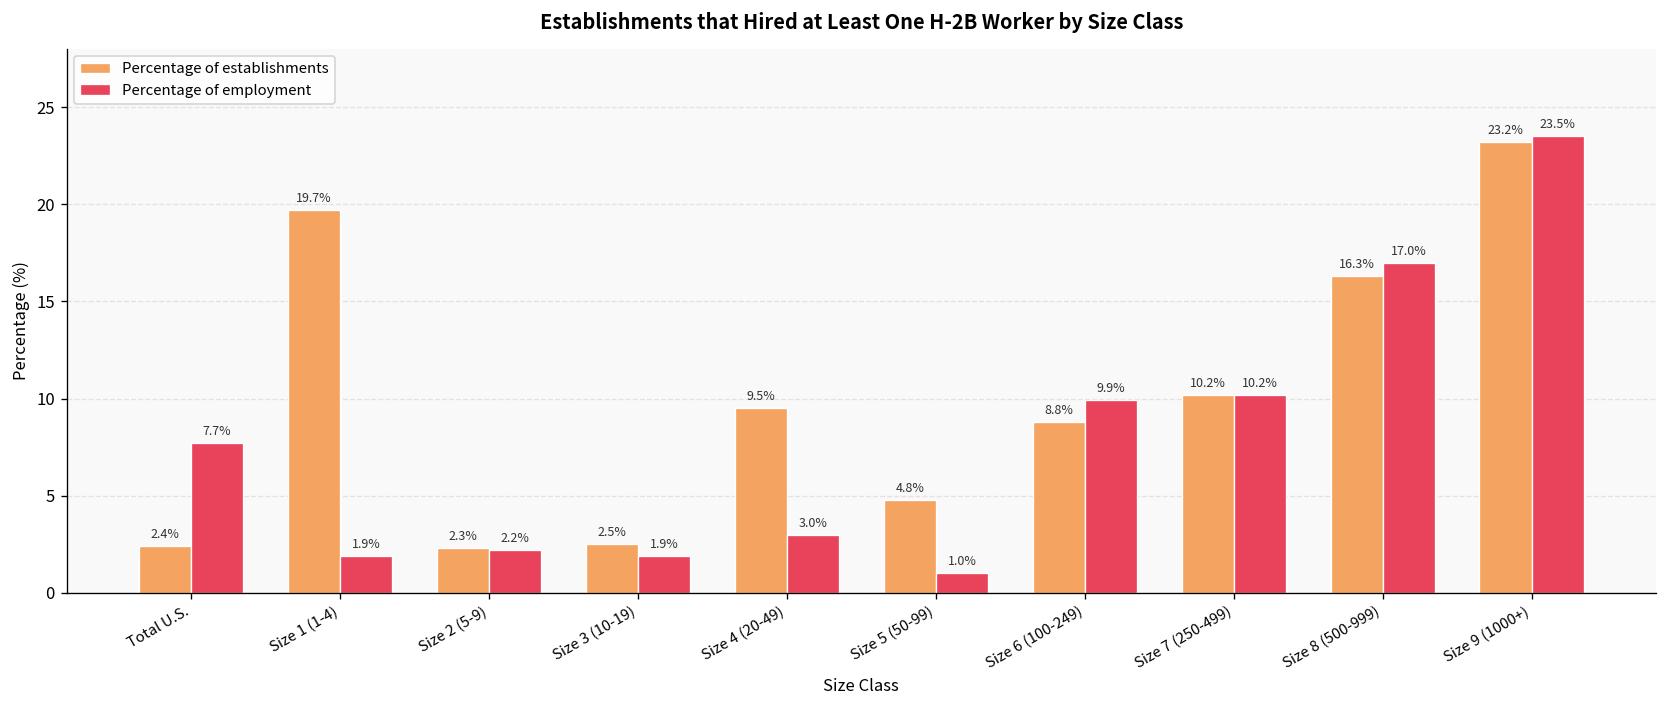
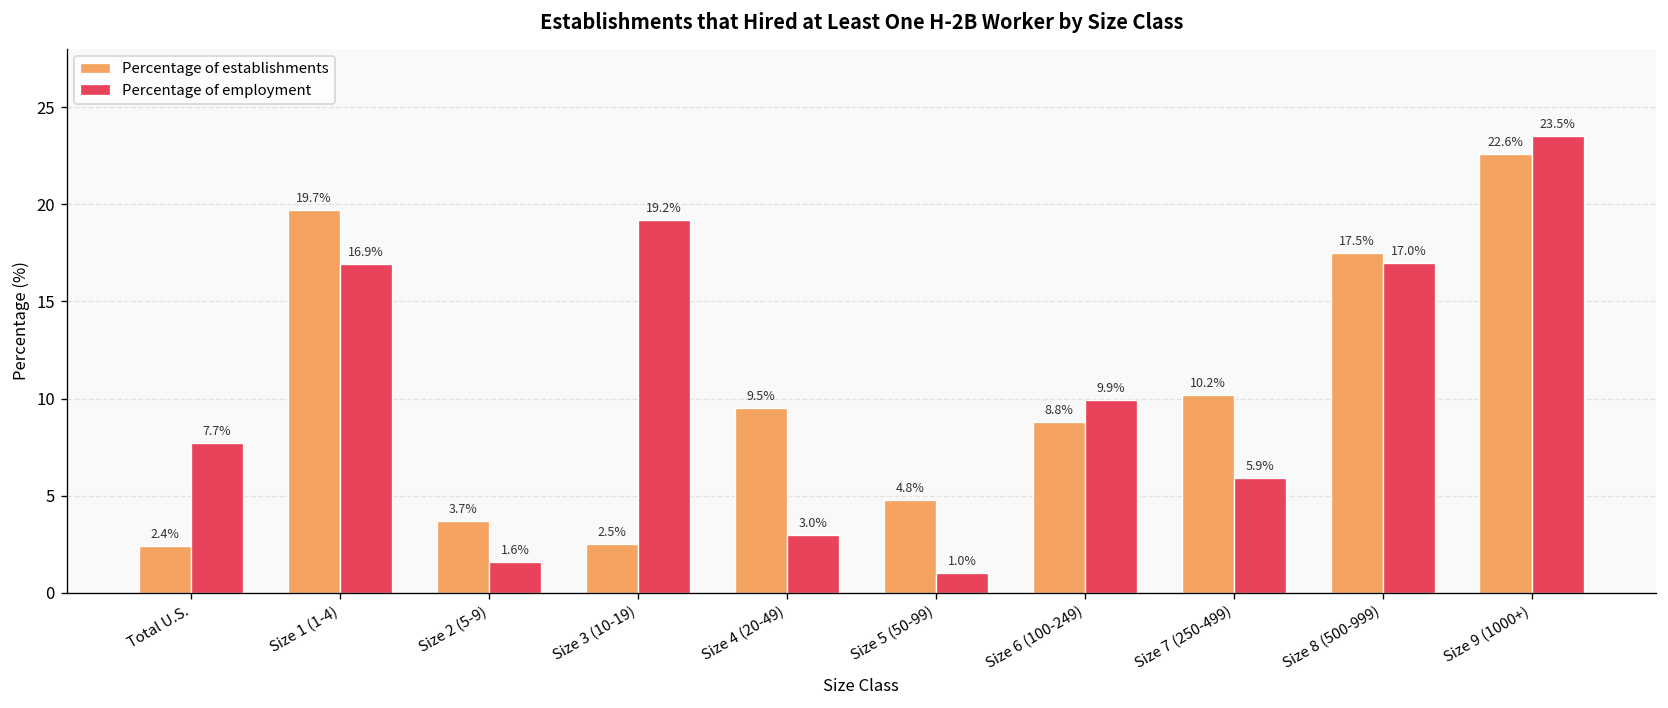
Percentage of employment, Size 1 (1-4): 1.9% -> 16.9%
Percentage of establishments, Size 2 (5-9): 2.3% -> 3.7%
Percentage of employment, Size 2 (5-9): 2.2% -> 1.6%
Percentage of employment, Size 3 (10-19): 1.9% -> 19.2%
Percentage of employment, Size 7 (250-499): 10.2% -> 5.9%
Percentage of establishments, Size 8 (500-999): 16.3% -> 17.5%
Percentage of establishments, Size 9 (1000+): 23.2% -> 22.6%
